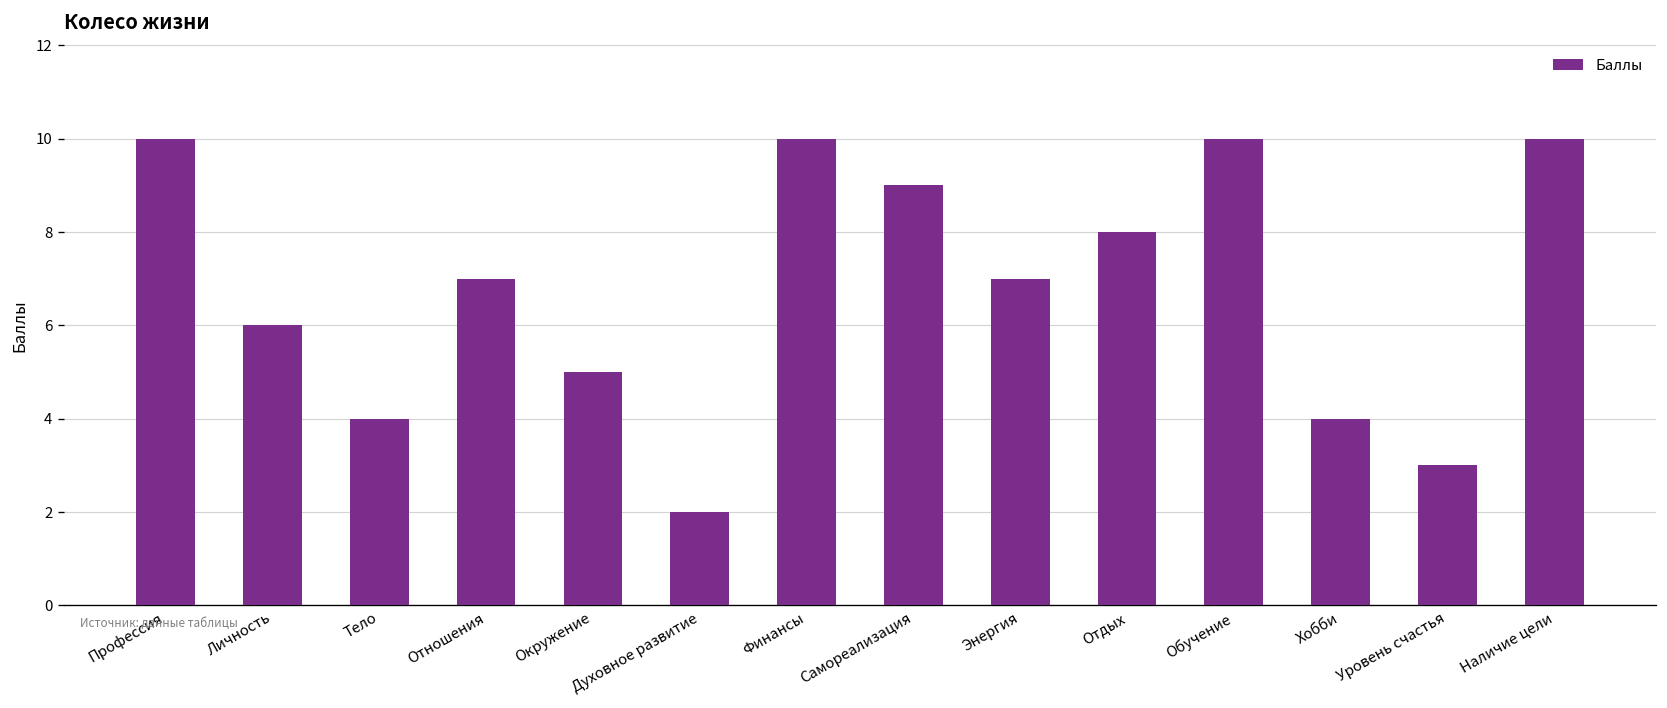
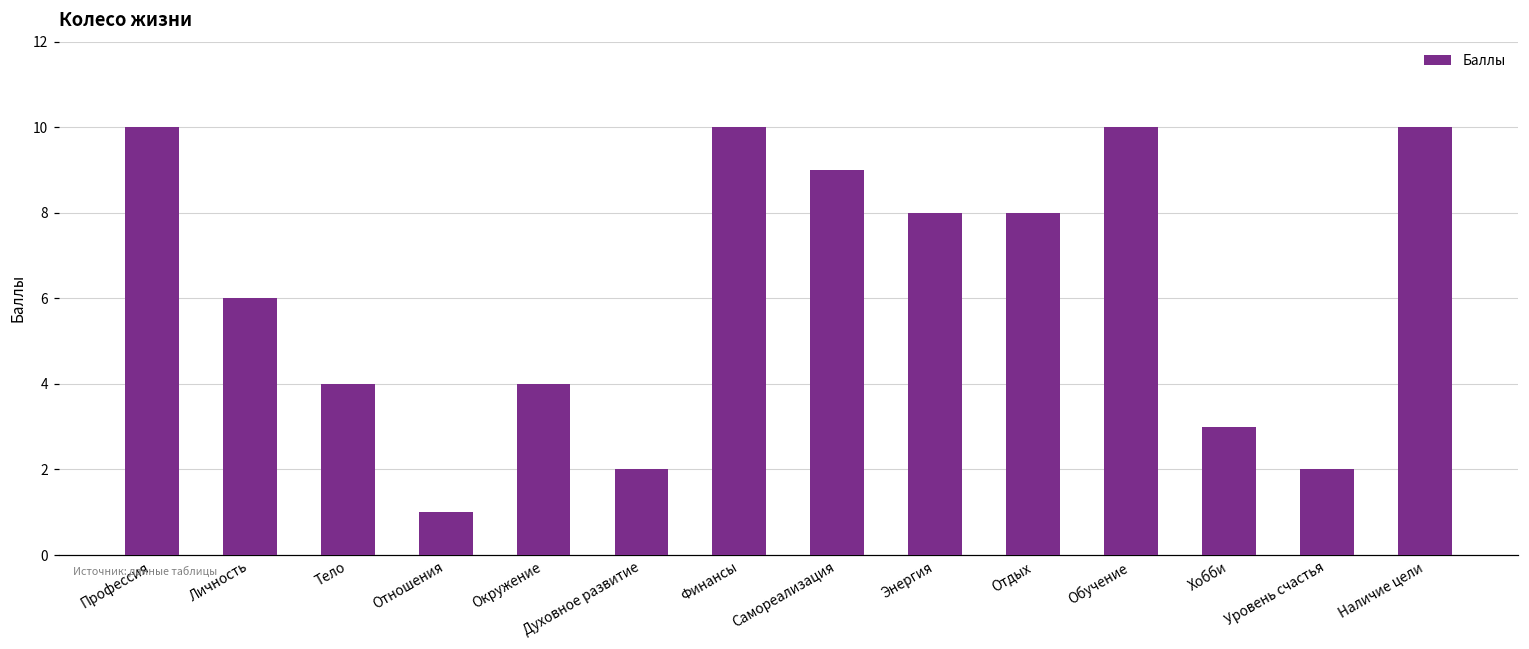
Отношения: 7 -> 1
Окружение: 5 -> 4
Энергия: 7 -> 8
Хобби: 4 -> 3
Уровень счастья: 3 -> 2
